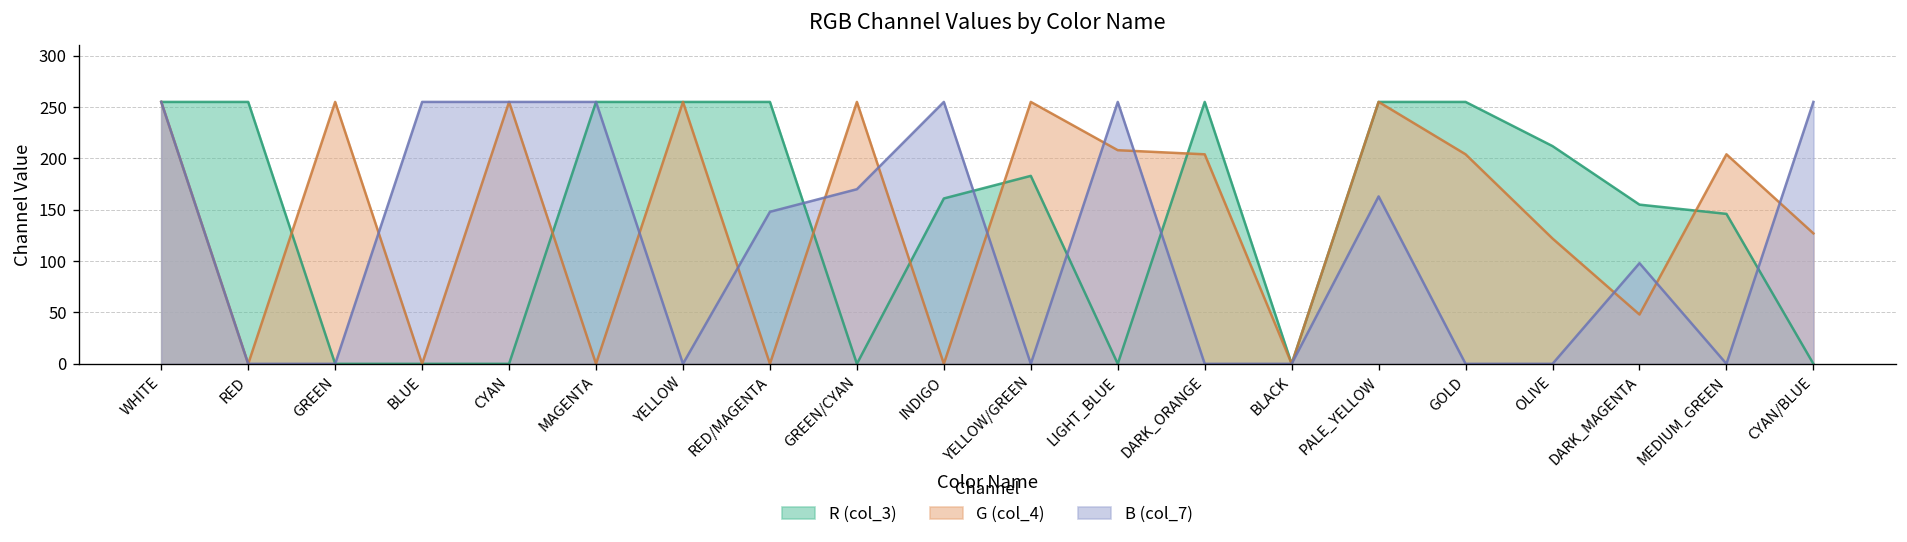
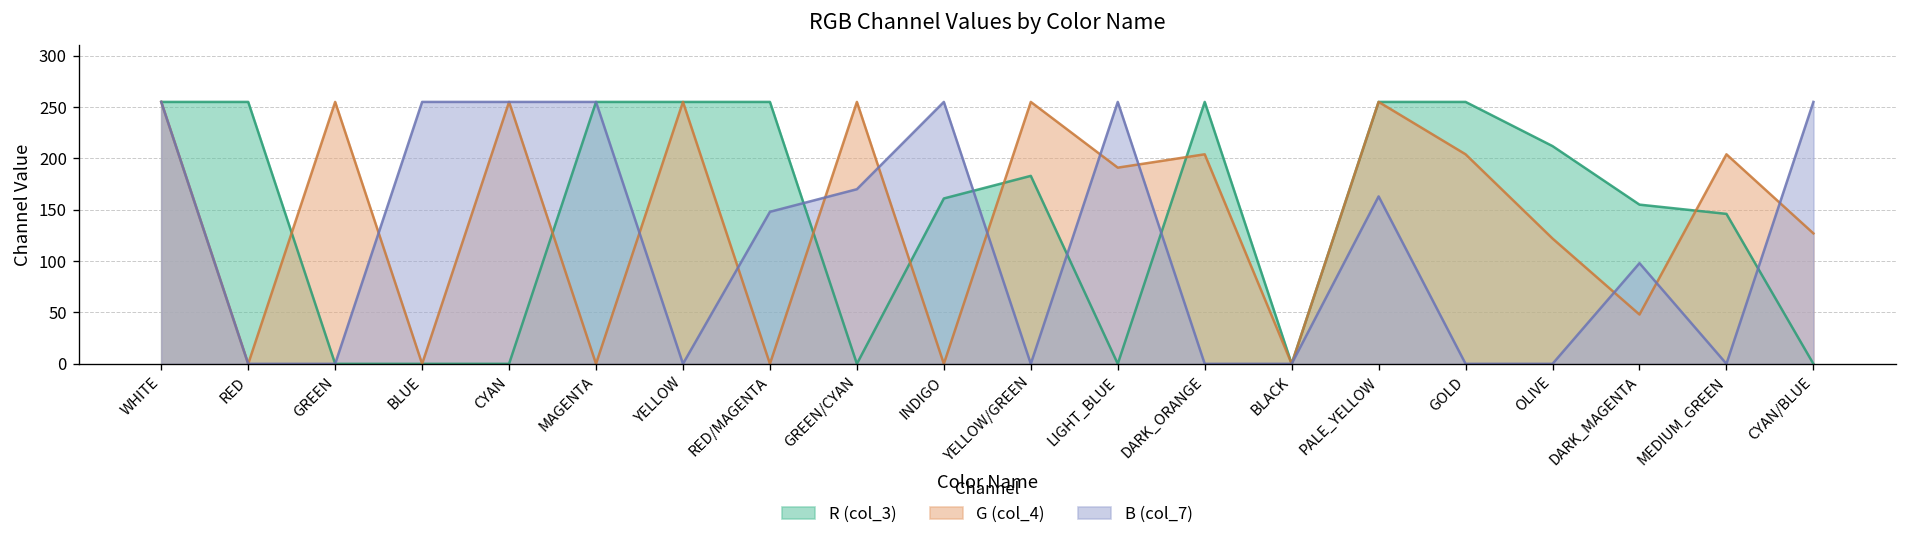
G (col_4), LIGHT_BLUE: 210 -> 190
